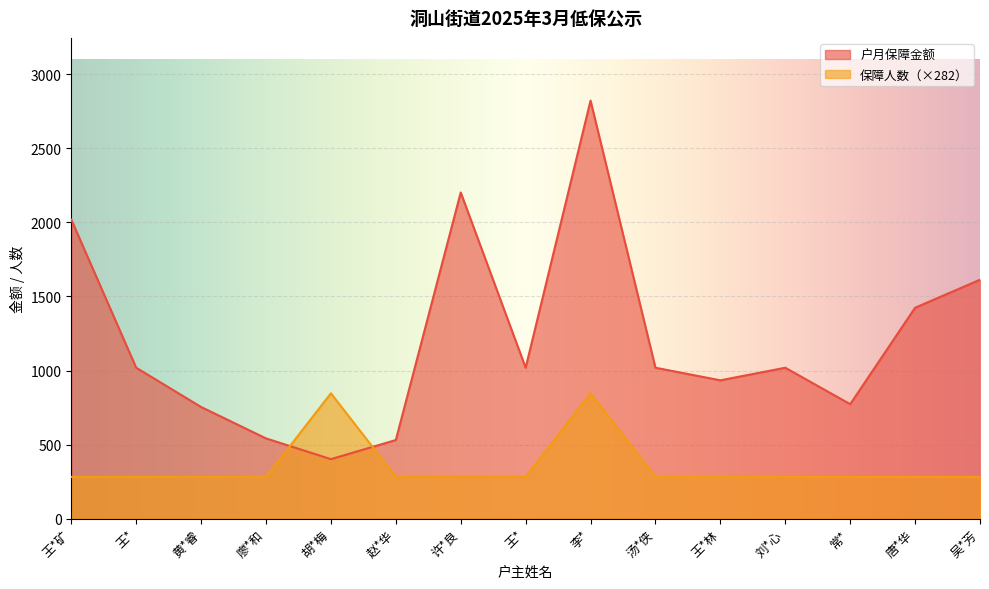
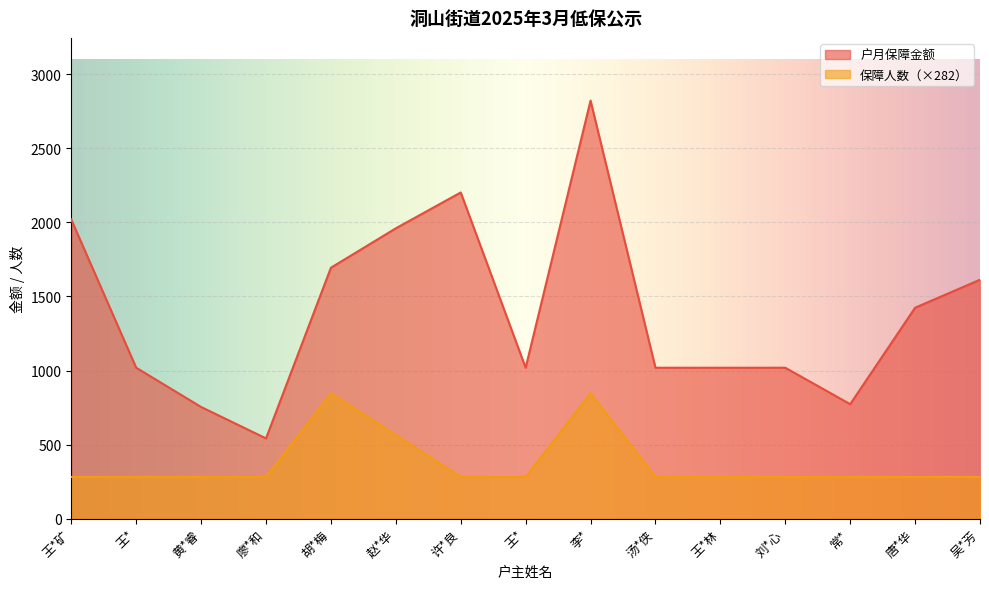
户月保障金额, 胡*梅: 400 -> 1690
户月保障金额, 赵*华: 530 -> 1960
保障人数（×282）, 赵*华: 280 -> 560
户月保障金额, 王*林: 930 -> 1020
